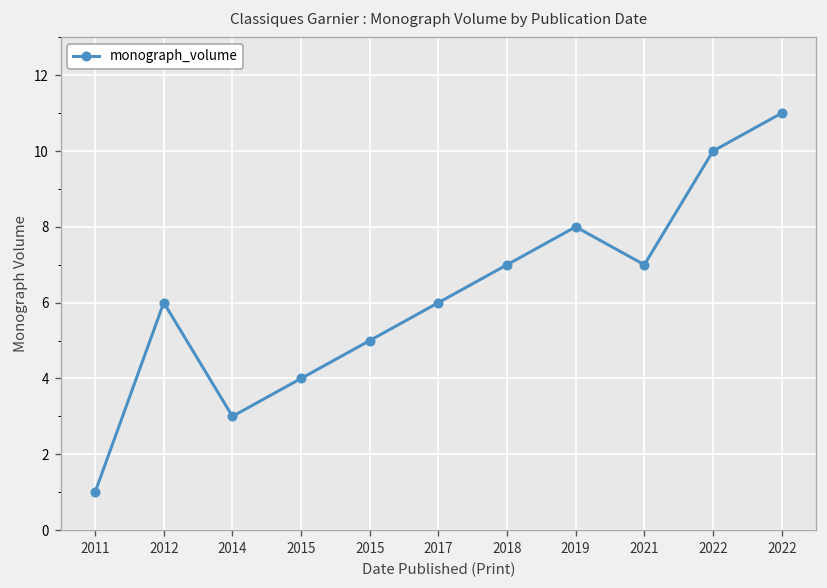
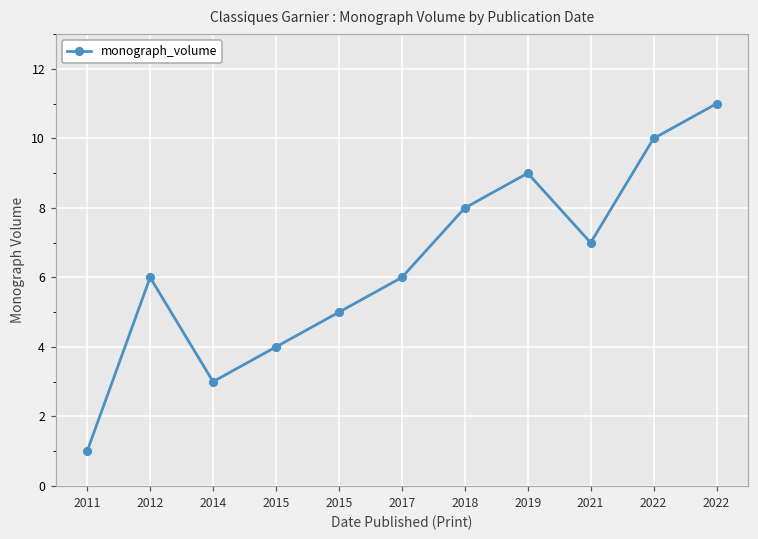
2018: 7 -> 8
2019: 8 -> 9
